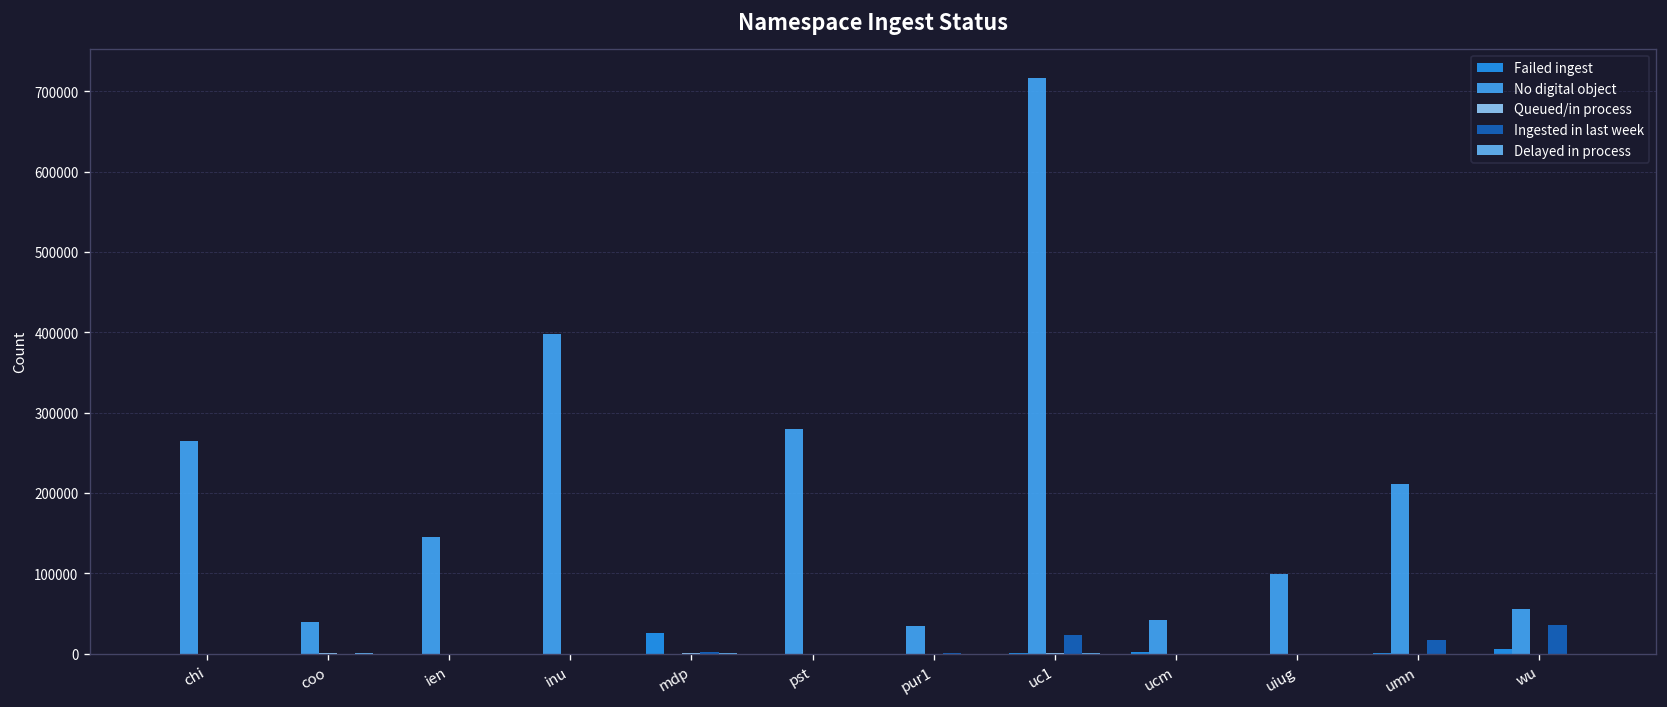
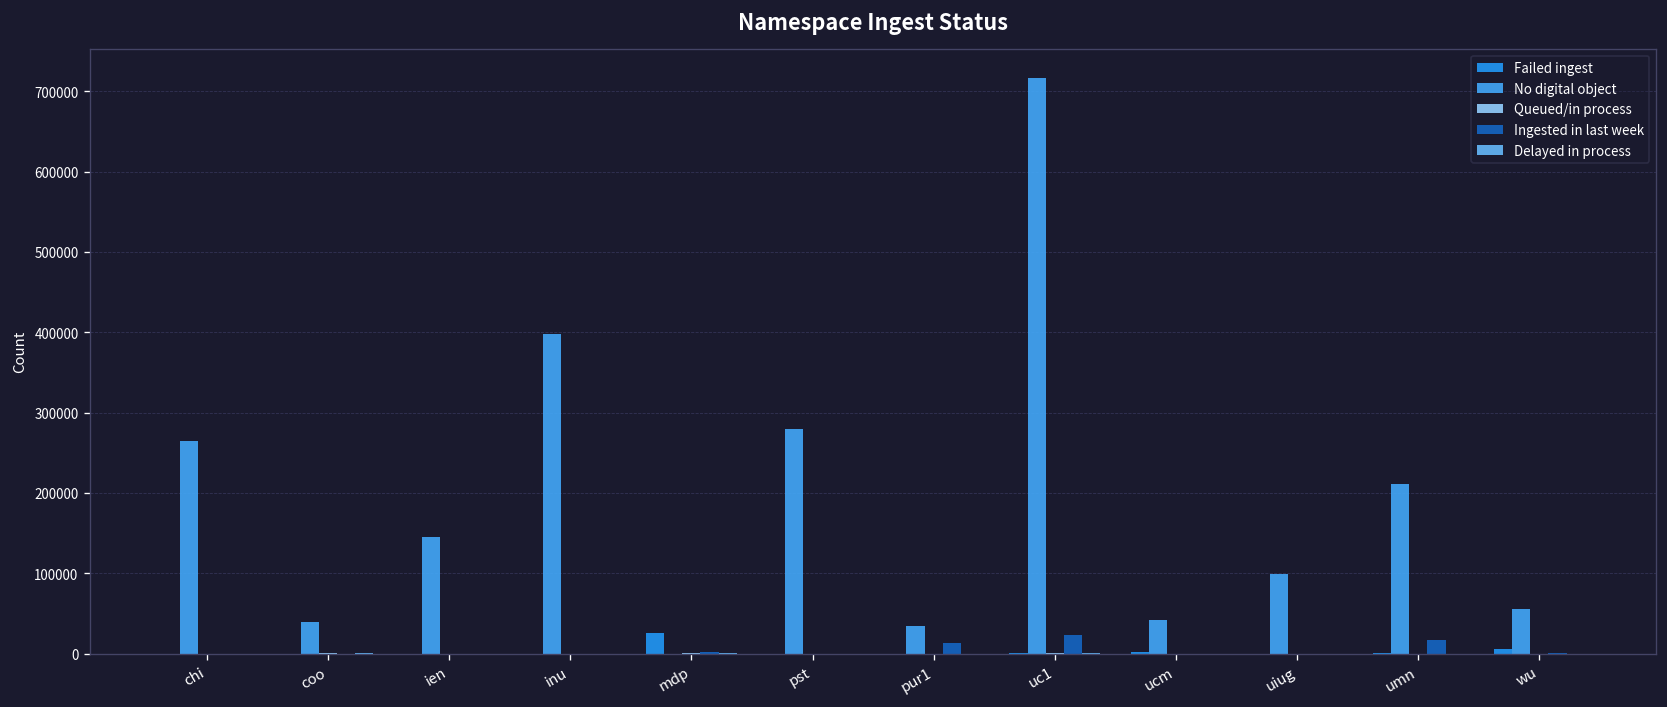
Ingested in last week, pur1: 0 -> 10000
Ingested in last week, wu: 40000 -> 0
